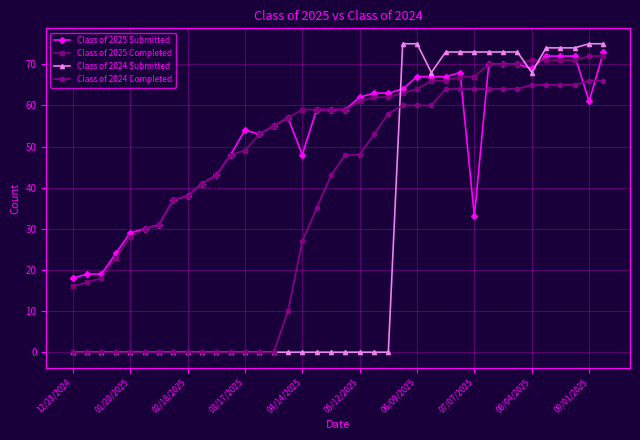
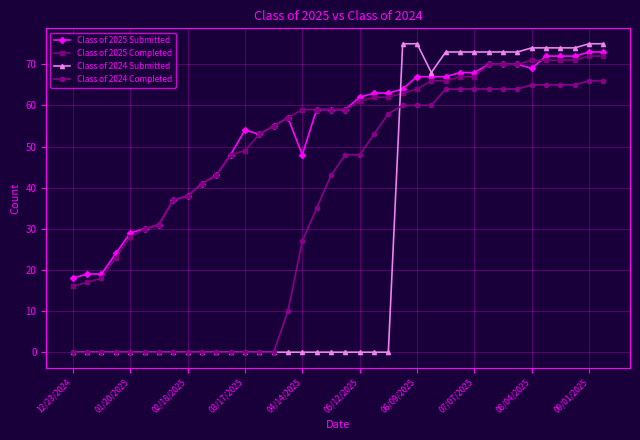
Class of 2025 Submitted, 07/07/2025: 33 -> 68
Class of 2024 Submitted, 08/04/2025: 68 -> 74
Class of 2025 Submitted, 09/01/2025: 61 -> 73
